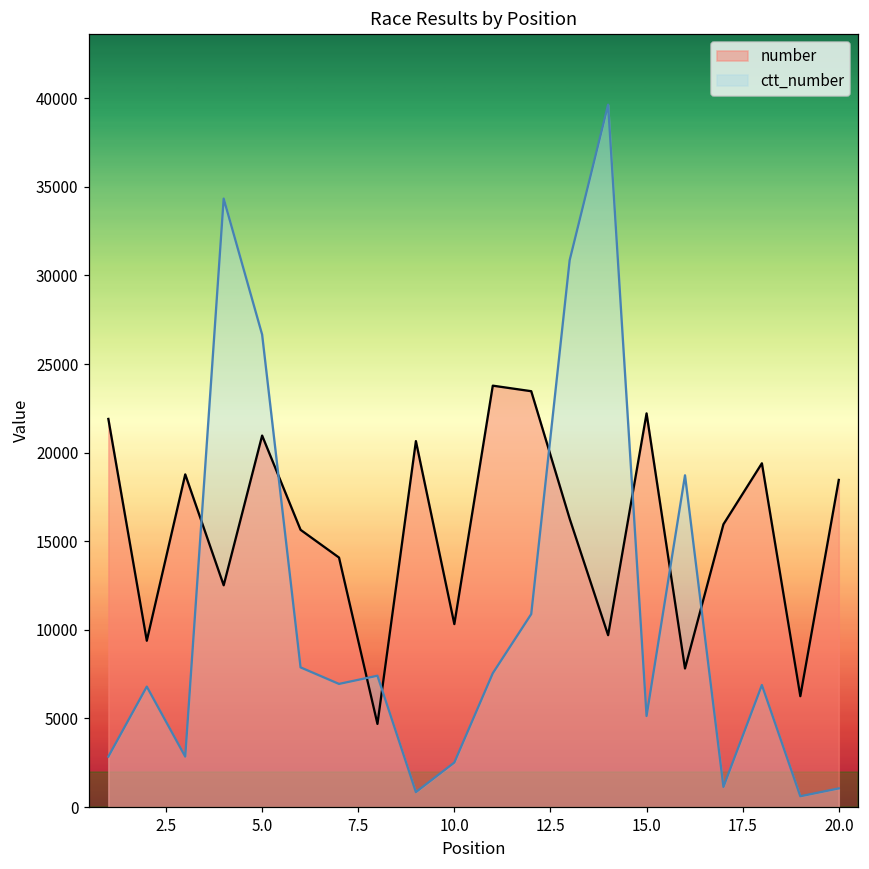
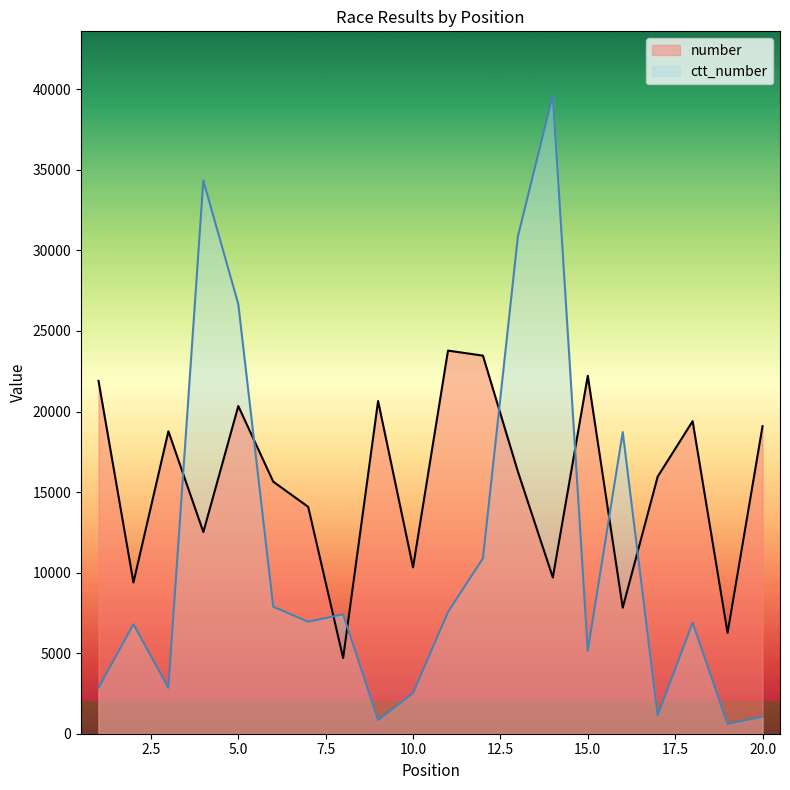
number, 5.0: 21000 -> 20300
number, 20.0: 18500 -> 19100
